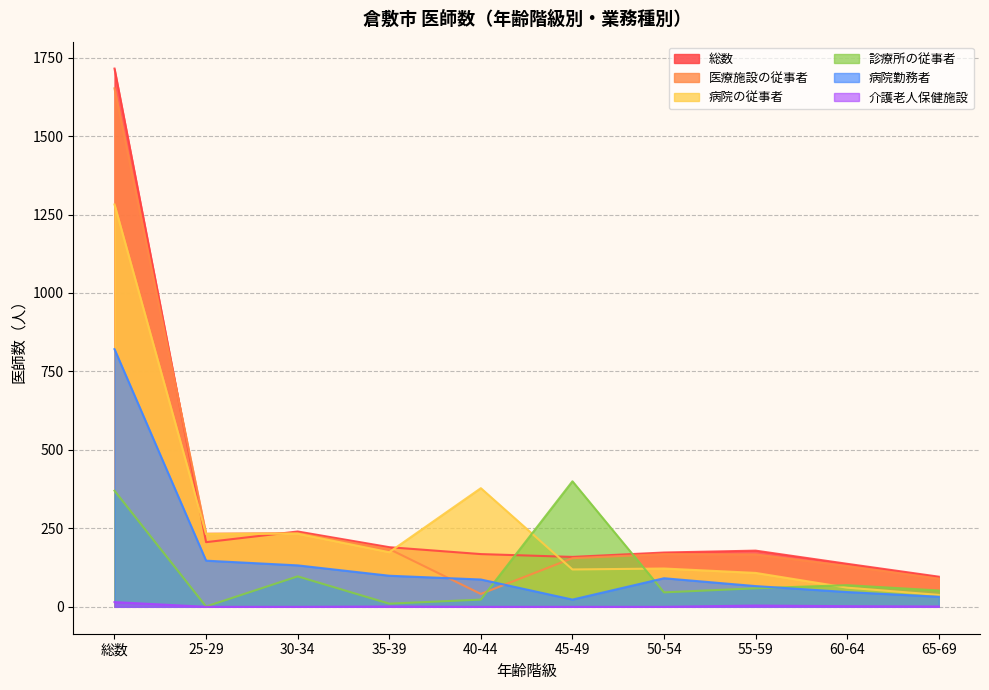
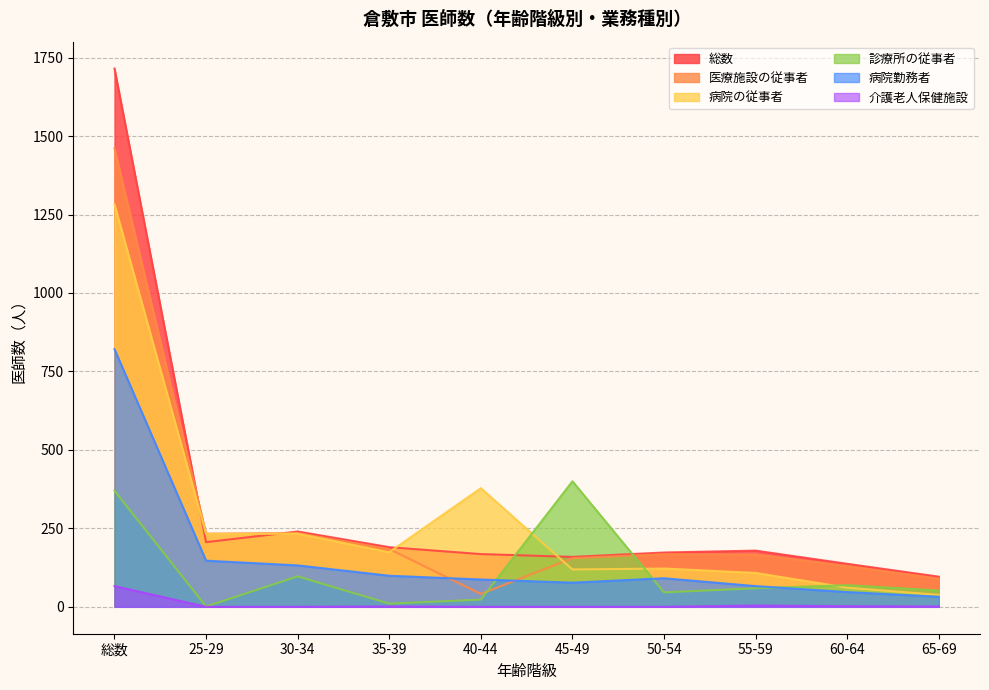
医療施設の従事者, 総数: 1650 -> 1460
介護老人保健施設, 総数: 20 -> 70
病院勤務者, 45-49: 20 -> 80
